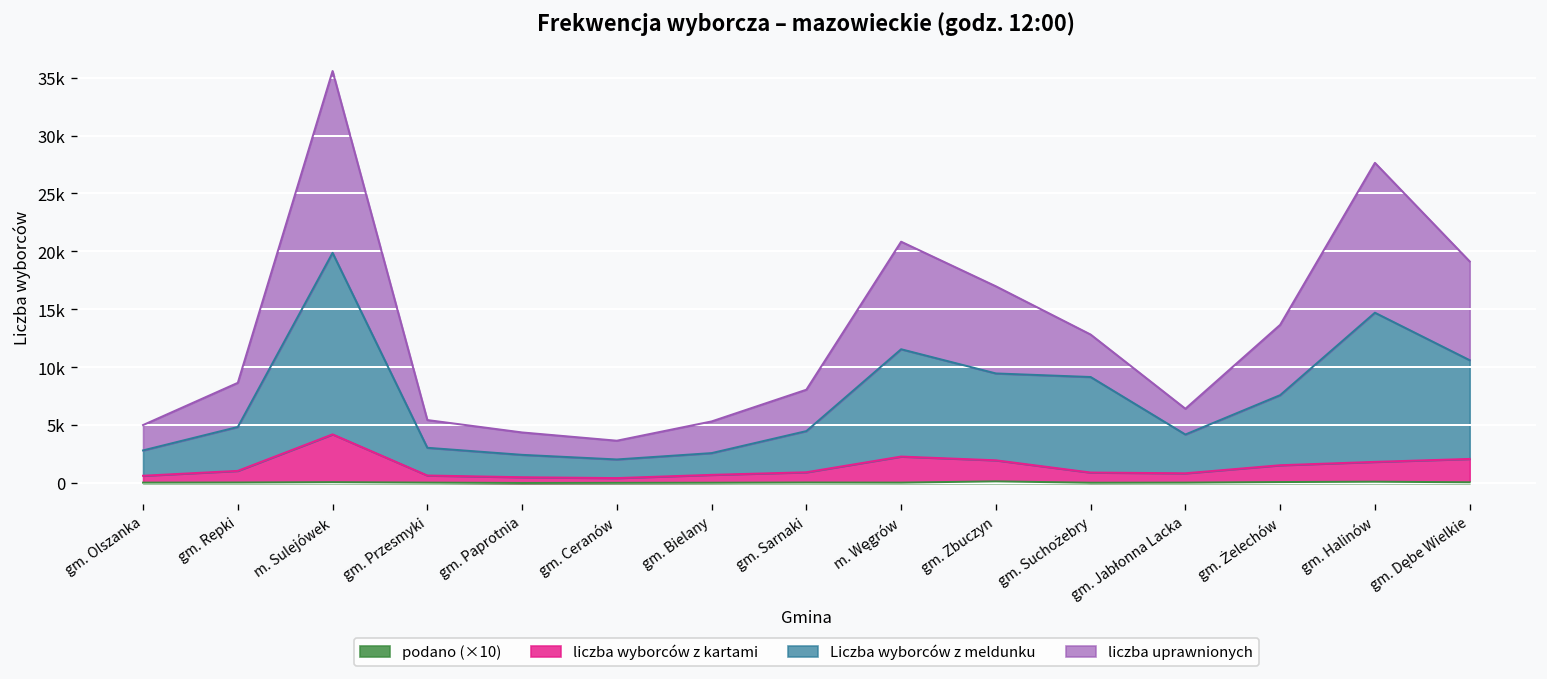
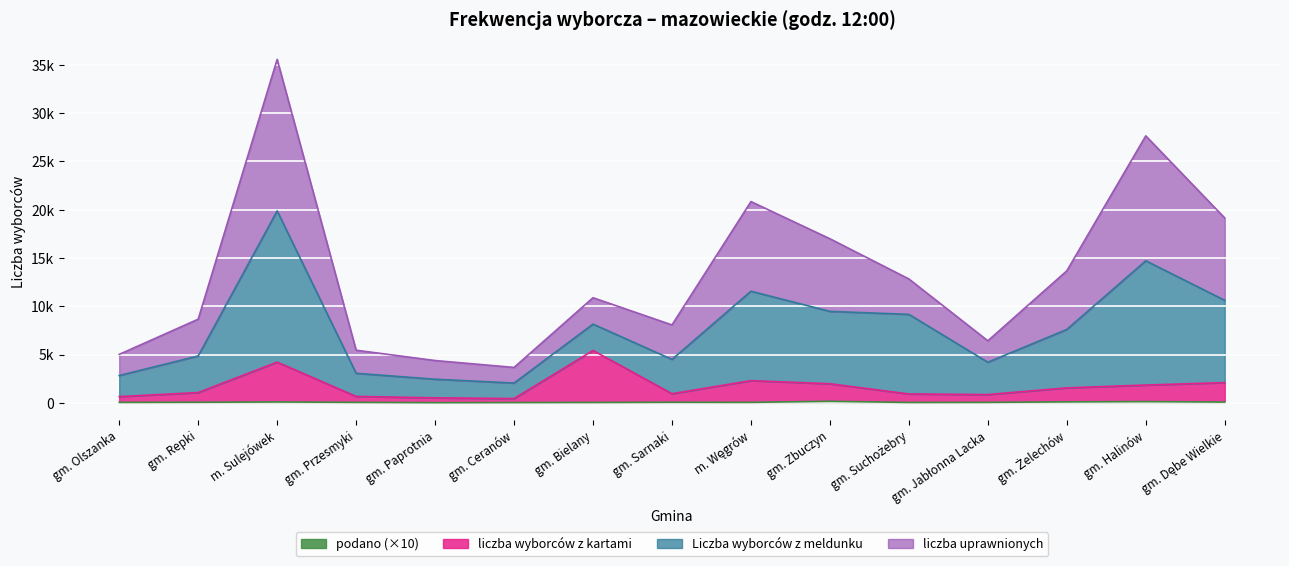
liczba wyborców z kartami, gm. Bielany: 1000 -> 5000
Liczba wyborców z meldunku, gm. Bielany: 2000 -> 3000
